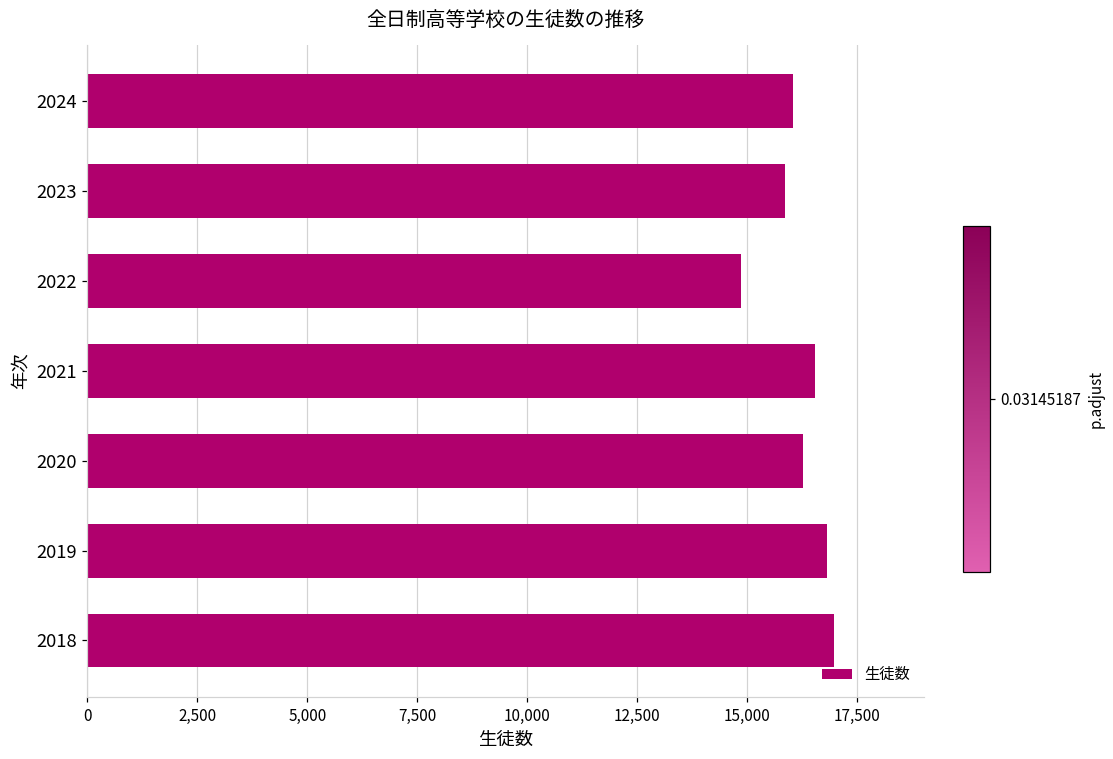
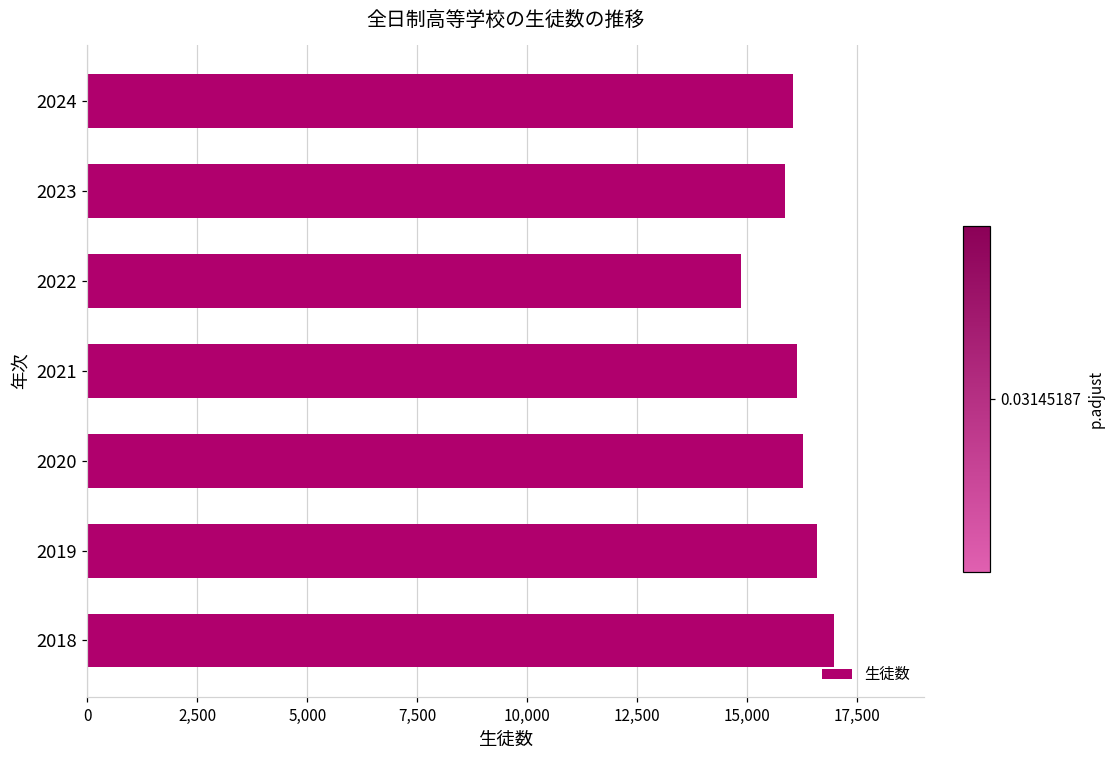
2021: 16,500 -> 16,100
2019: 16,800 -> 16,600
